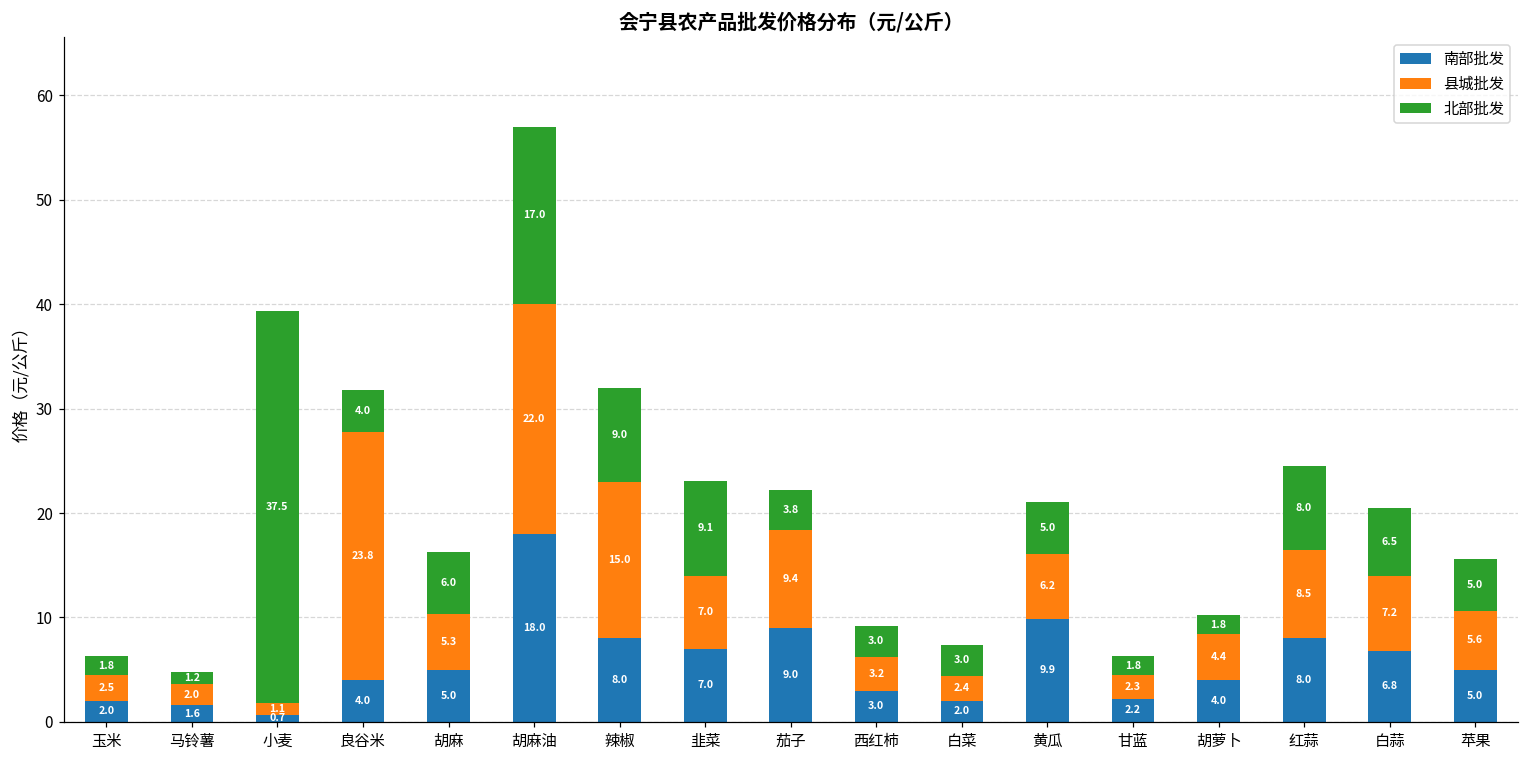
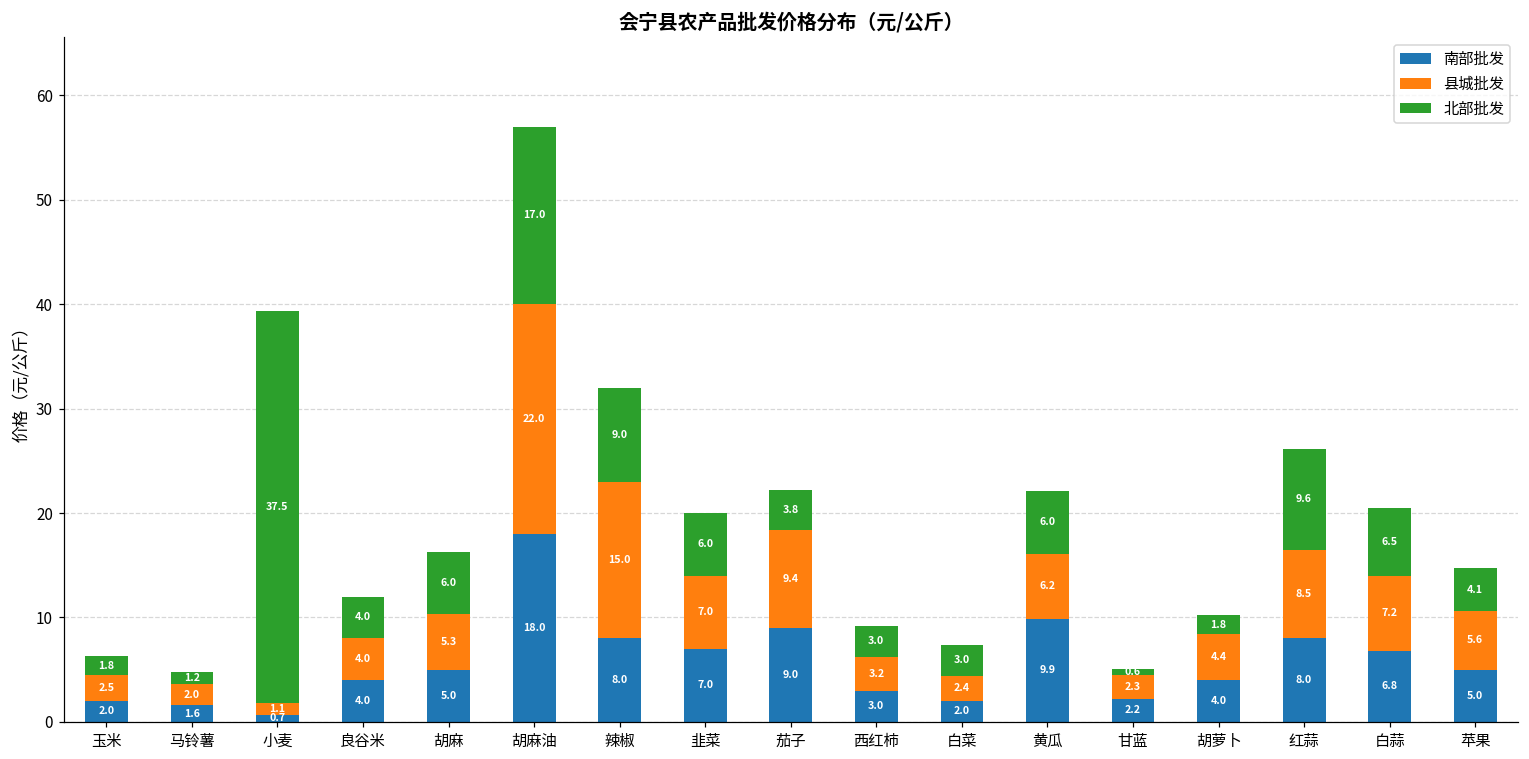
县城批发, 良谷米: 23.8 -> 4.0
北部批发, 韭菜: 9.1 -> 6.0
北部批发, 黄瓜: 5.0 -> 6.0
北部批发, 甘蓝: 1.8 -> 0.6
北部批发, 红蒜: 8.0 -> 9.6
北部批发, 苹果: 5.0 -> 4.1
